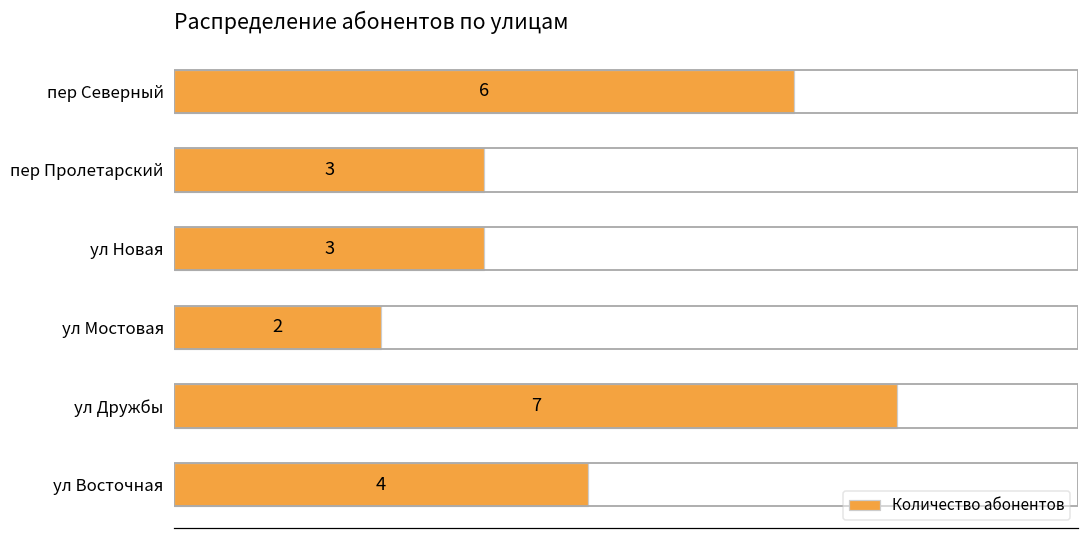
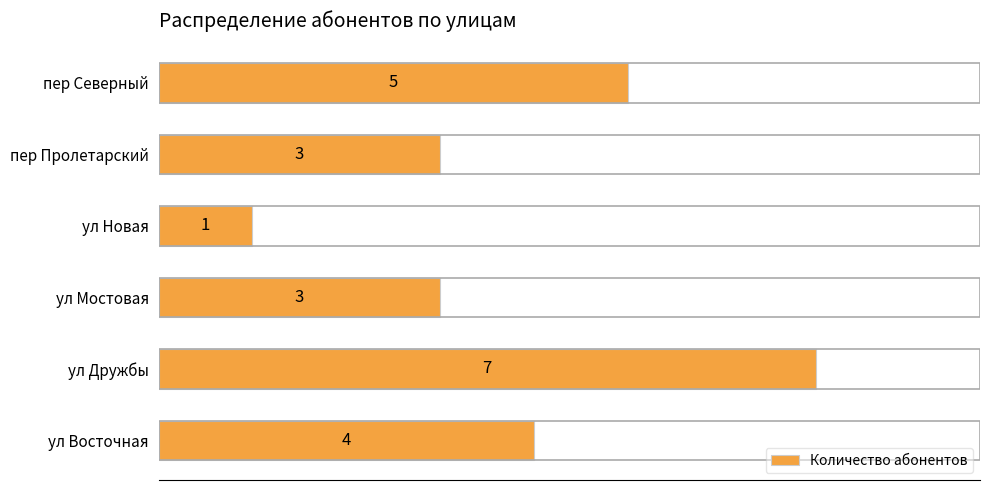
пер Северный: 6 -> 5
ул Новая: 3 -> 1
ул Мостовая: 2 -> 3
